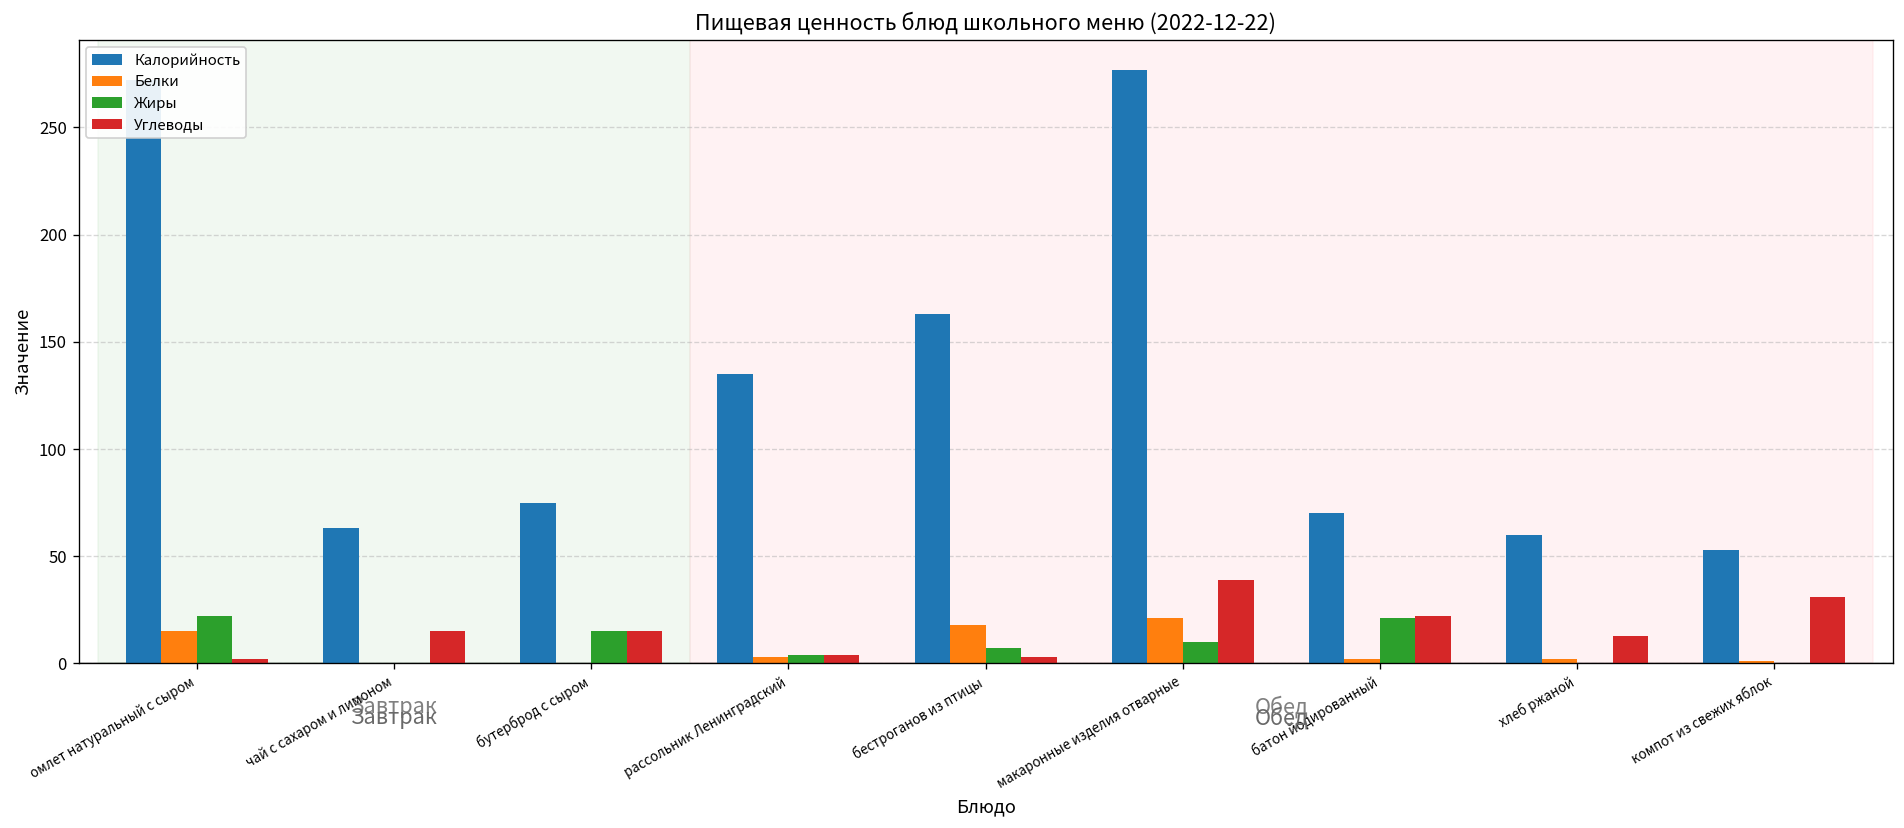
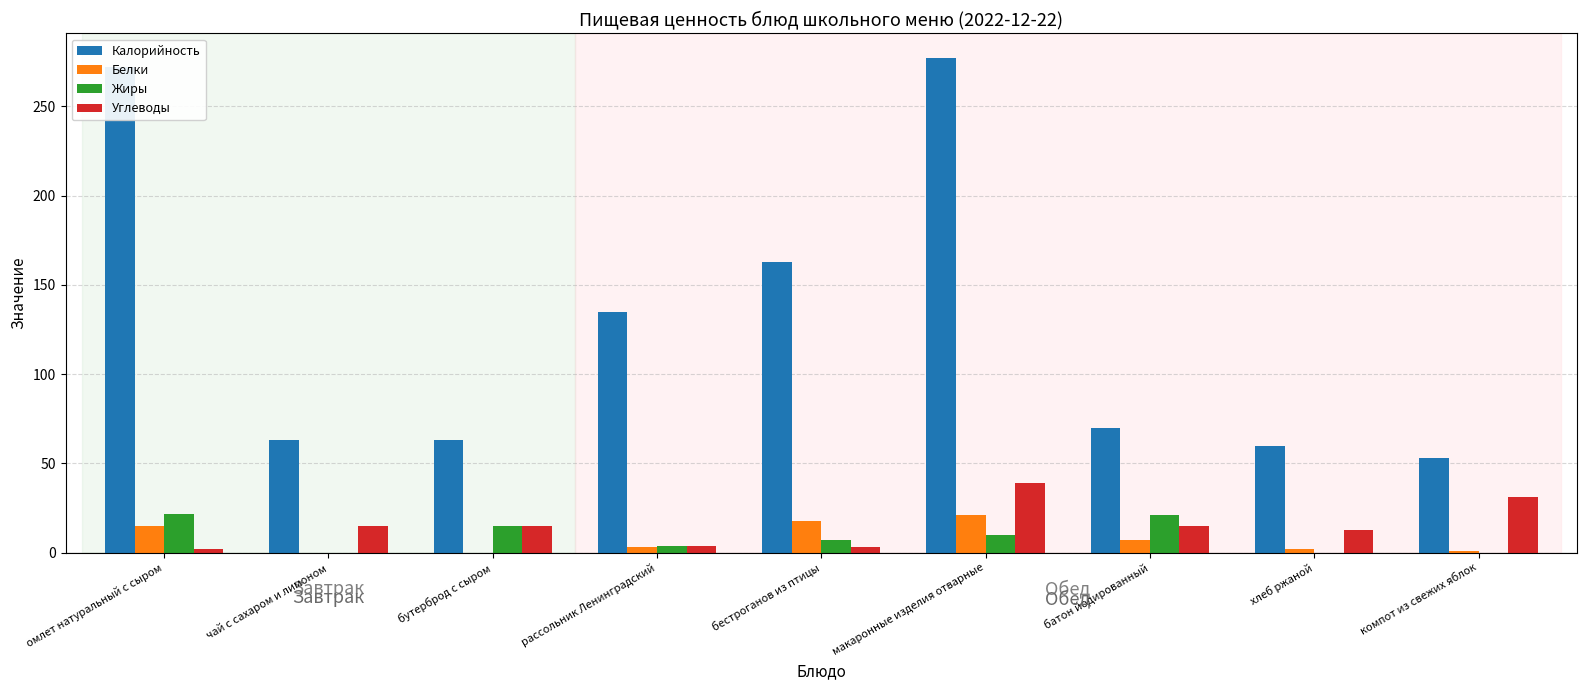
Калорийность, бутерброд с сыром: 75 -> 63
Белки, батон йодированный: 2 -> 7
Углеводы, батон йодированный: 22 -> 15
